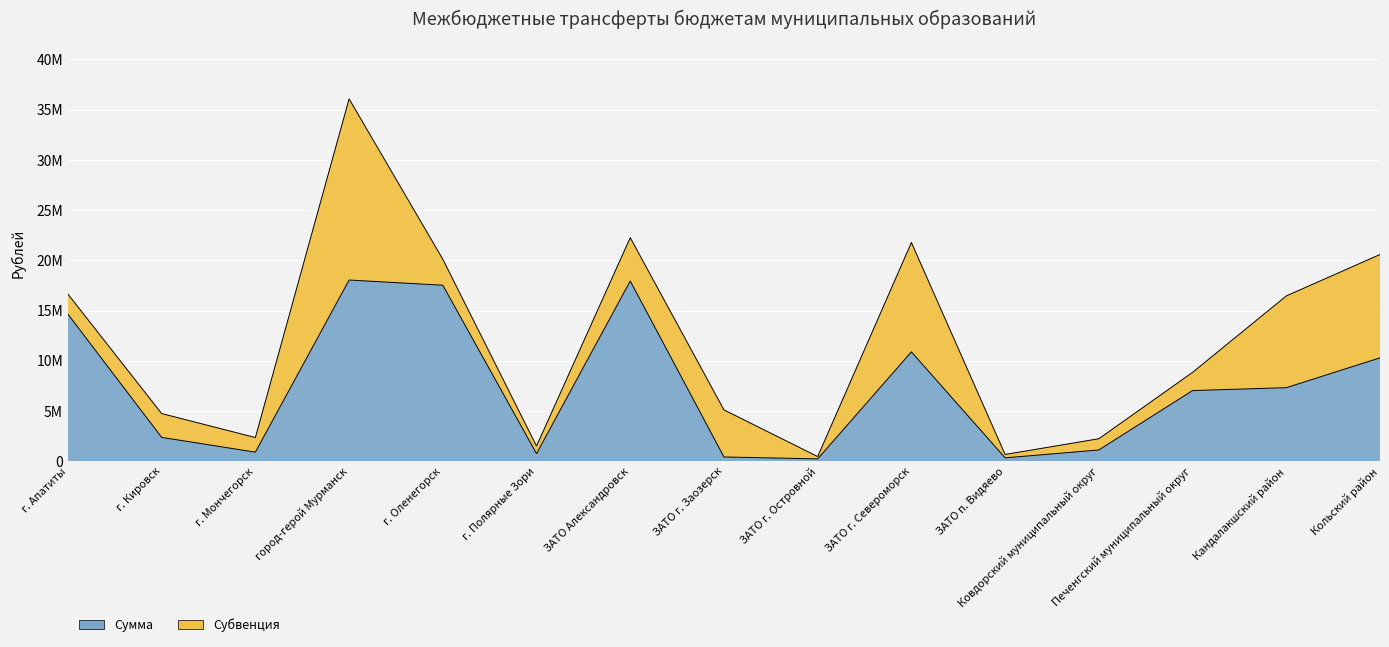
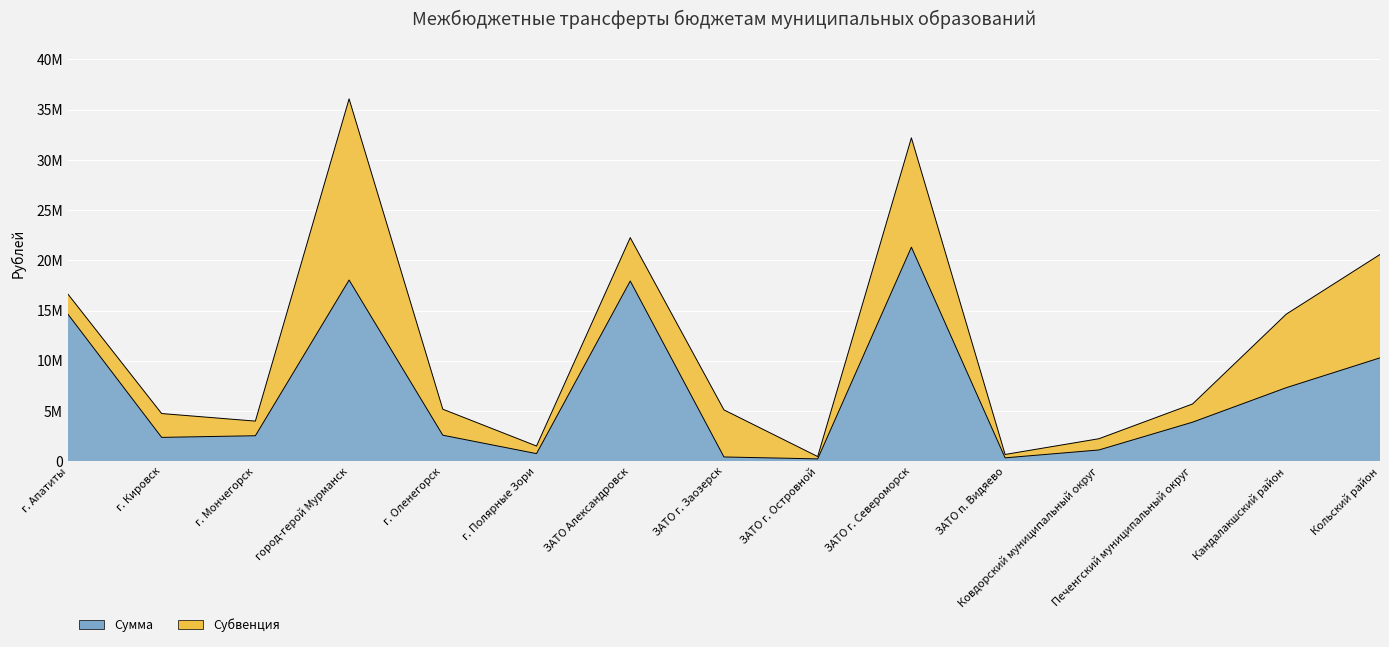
Сумма, г. Мончегорск: 900000 -> 2500000
Сумма, г. Оленегорск: 17500000 -> 2600000
Сумма, ЗАТО г. Североморск: 10900000 -> 21300000
Сумма, Печенгский муниципальный округ: 7000000 -> 3900000
Субвенция, Кандалакшский район: 9100000 -> 7300000
